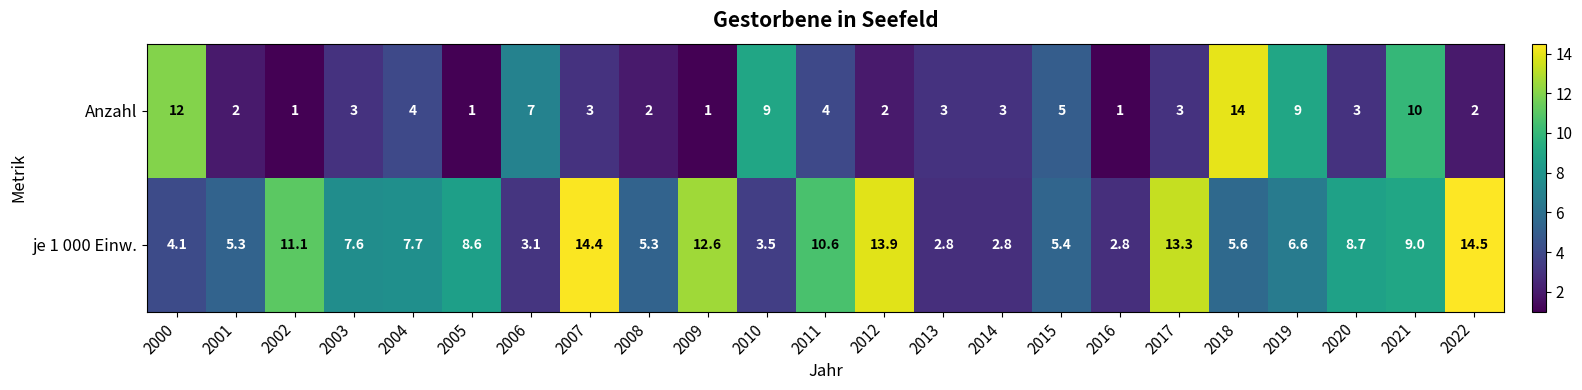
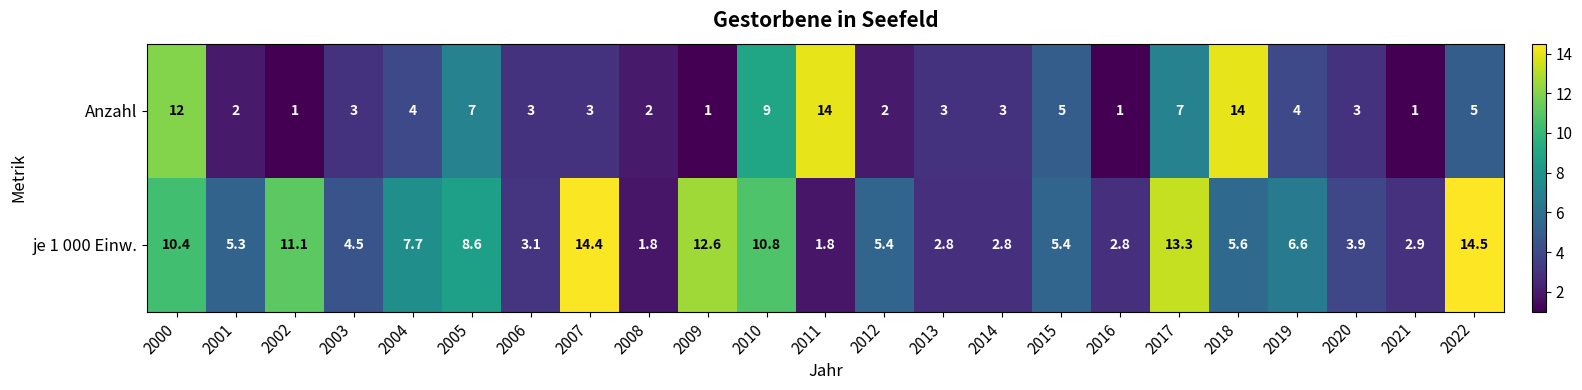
Anzahl, 2005: 1 -> 7
Anzahl, 2006: 7 -> 3
Anzahl, 2011: 4 -> 14
Anzahl, 2017: 3 -> 7
Anzahl, 2019: 9 -> 4
Anzahl, 2021: 10 -> 1
Anzahl, 2022: 2 -> 5
je 1 000 Einw., 2000: 4.1 -> 10.4
je 1 000 Einw., 2003: 7.6 -> 4.5
je 1 000 Einw., 2008: 5.3 -> 1.8
je 1 000 Einw., 2010: 3.5 -> 10.8
je 1 000 Einw., 2011: 10.6 -> 1.8
je 1 000 Einw., 2012: 13.9 -> 5.4
je 1 000 Einw., 2020: 8.7 -> 3.9
je 1 000 Einw., 2021: 9.0 -> 2.9
